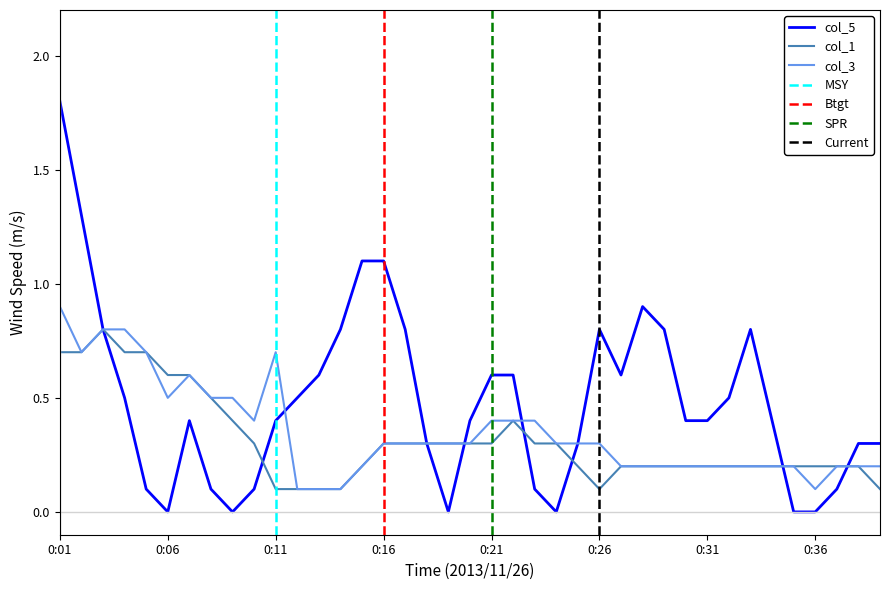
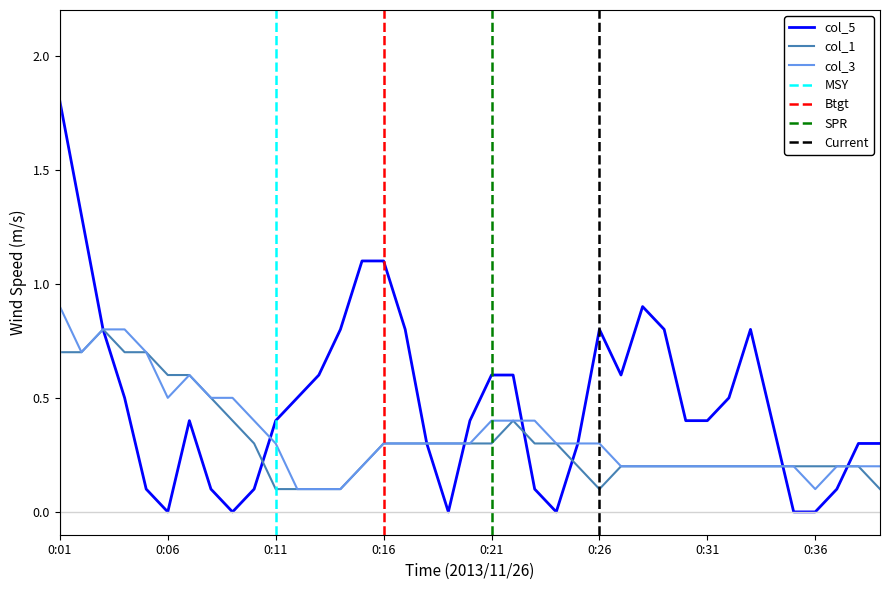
col_3, 0:11: 0.7 -> 0.3
